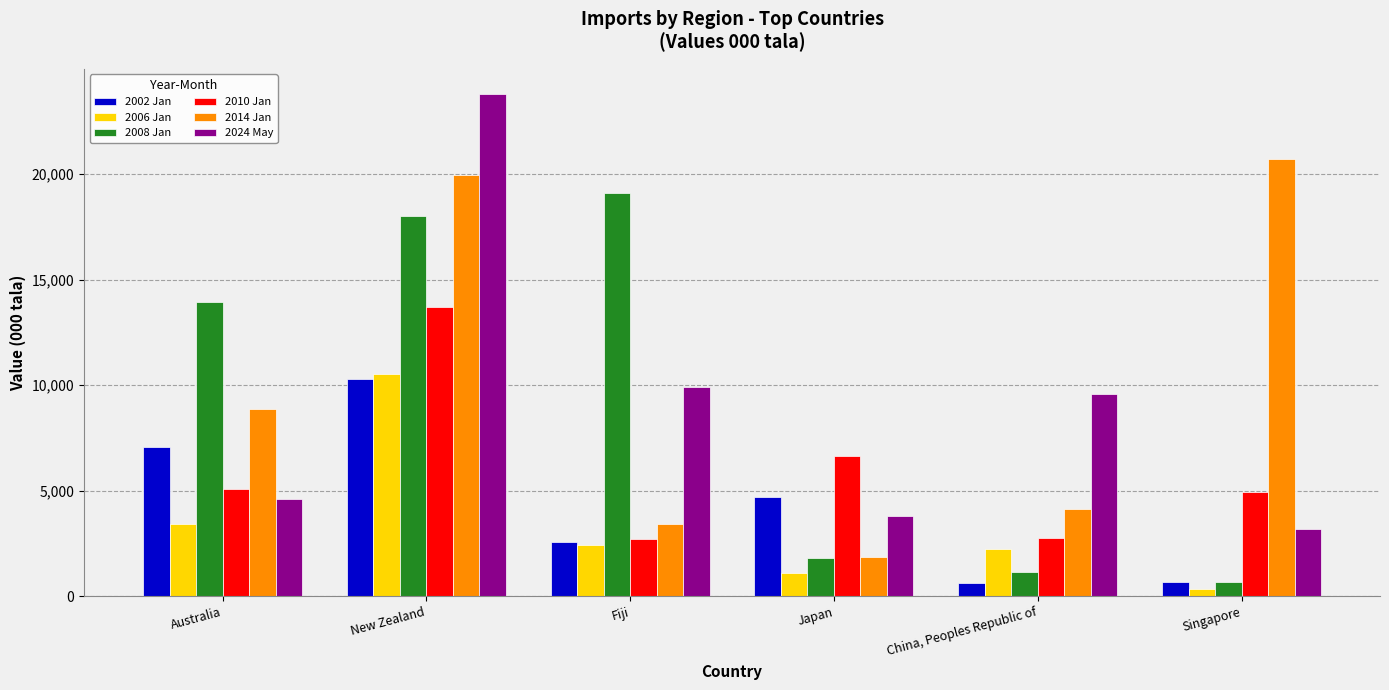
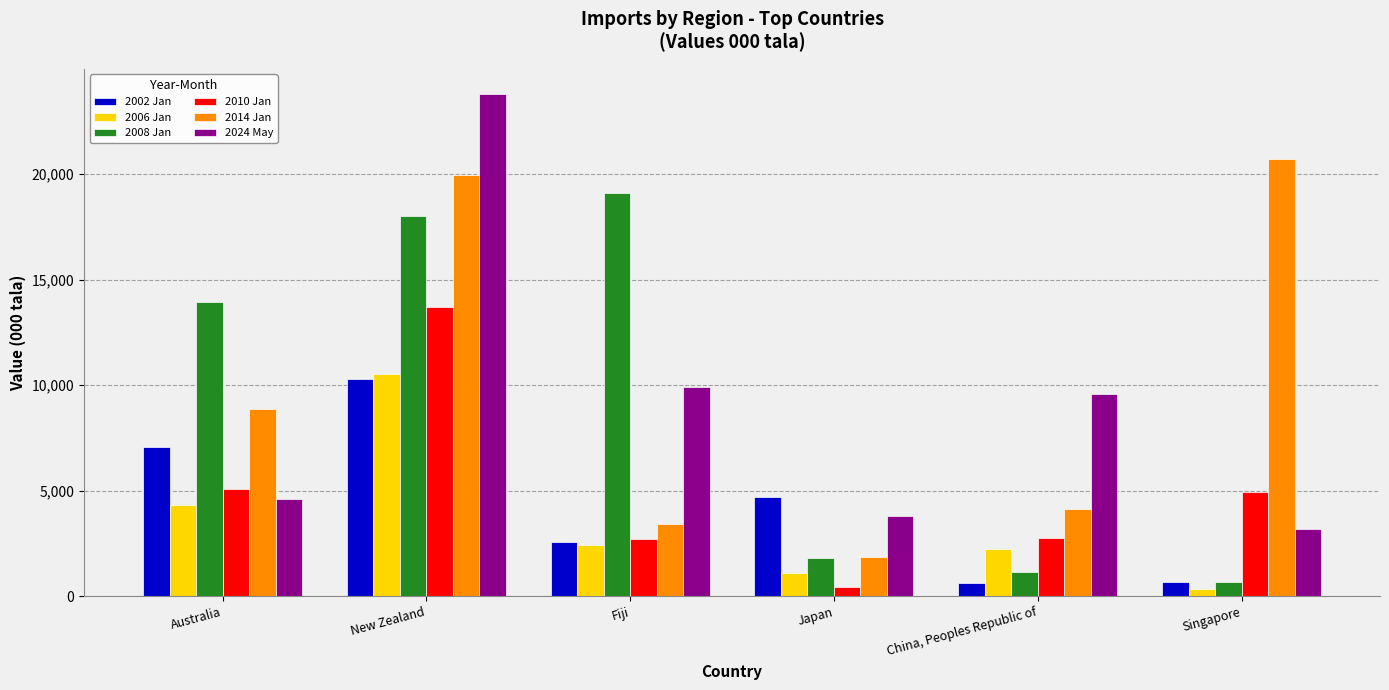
2006 Jan, Australia: 3,400 -> 4,300
2010 Jan, Japan: 6,700 -> 500
